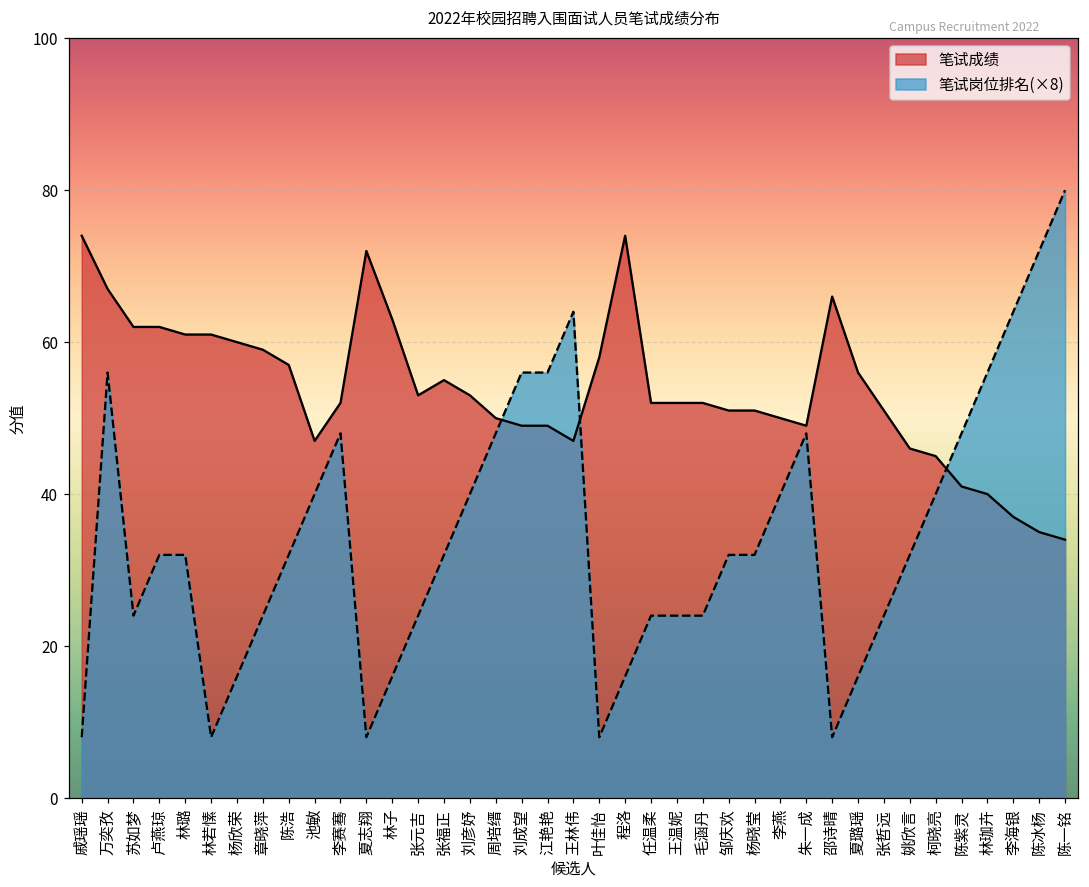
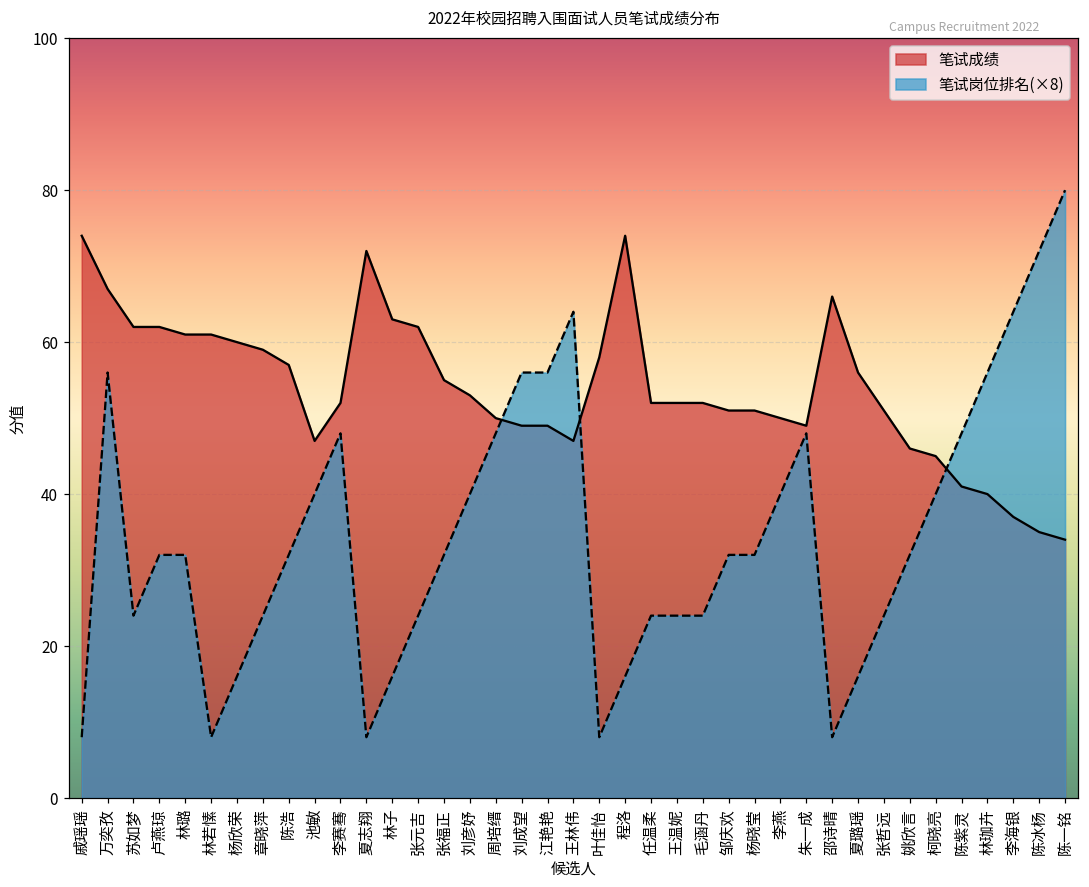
笔试成绩, 张元吉: 53 -> 62
